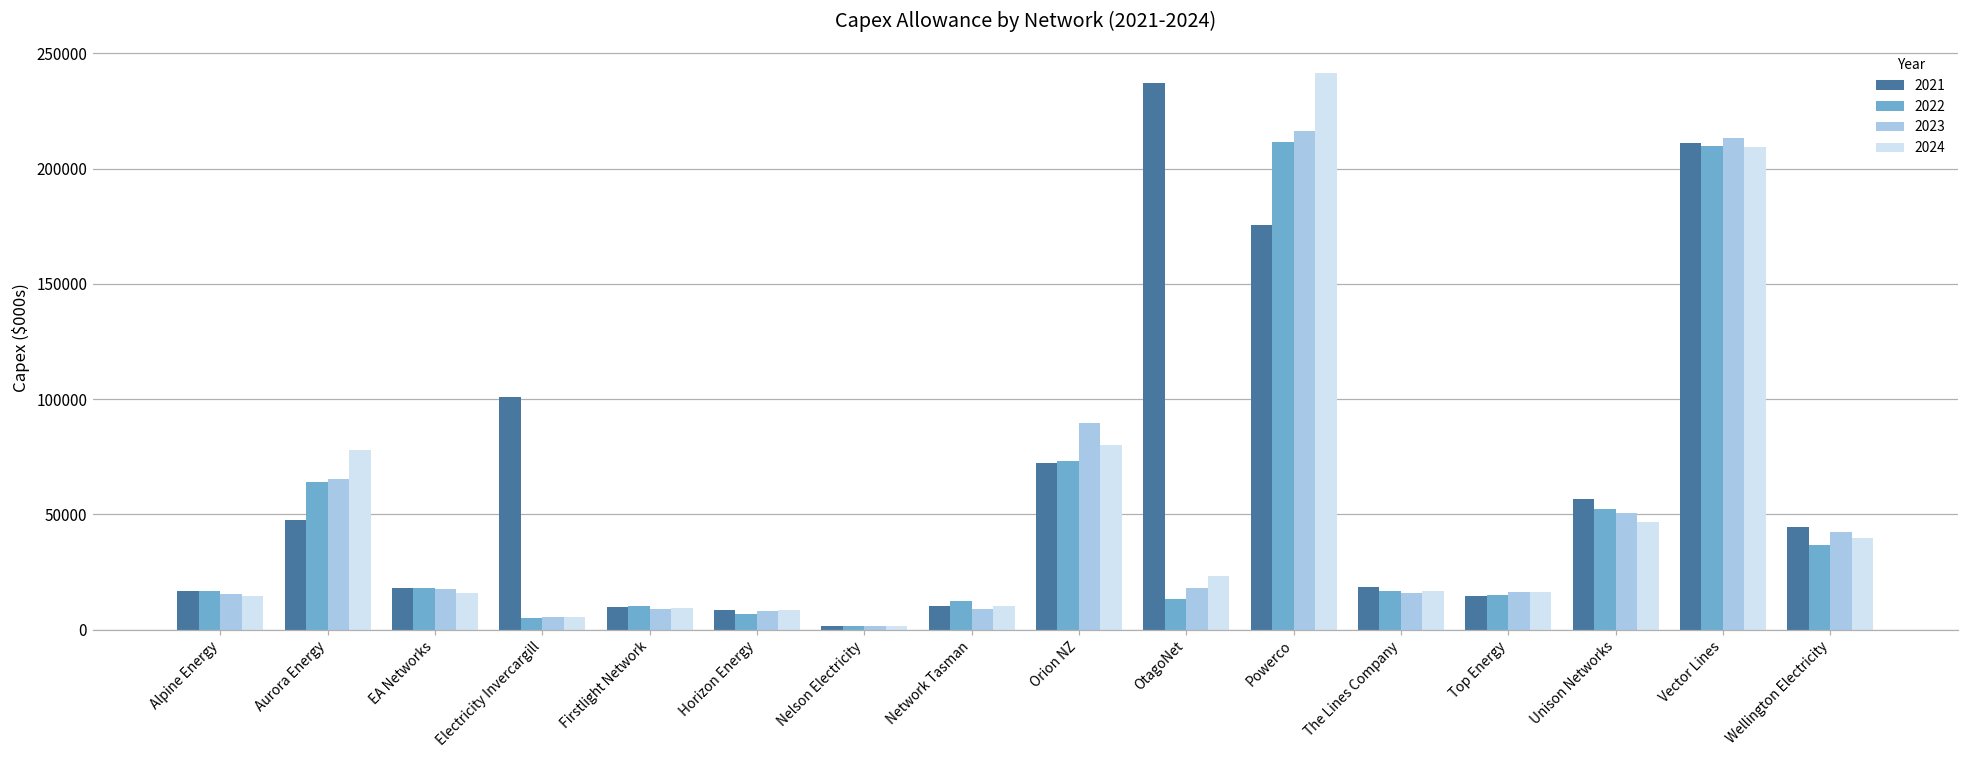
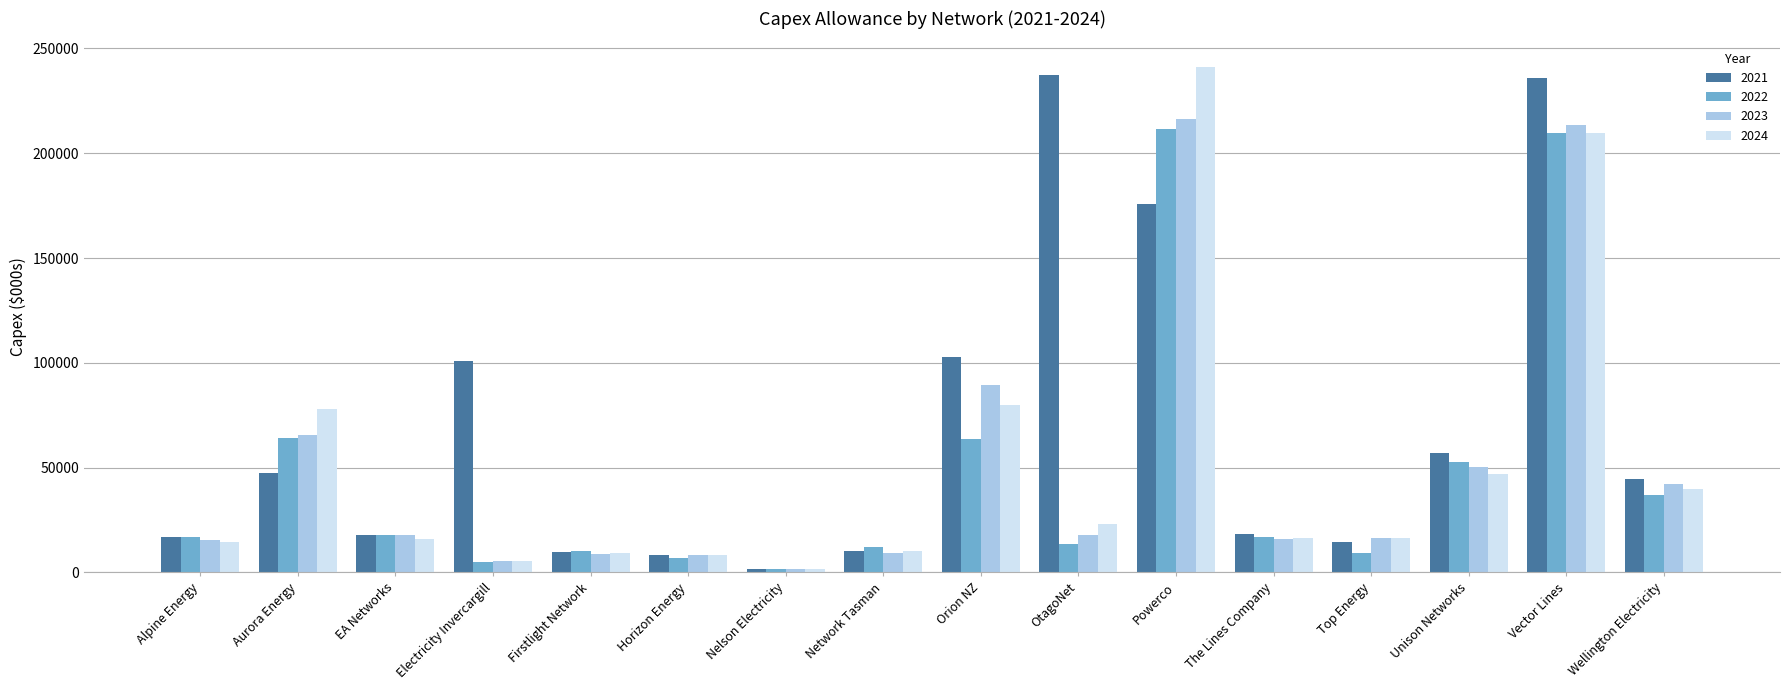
2021, Orion NZ: 72000 -> 103000
2022, Orion NZ: 73000 -> 64000
2022, Top Energy: 15000 -> 9000
2021, Vector Lines: 211000 -> 236000
